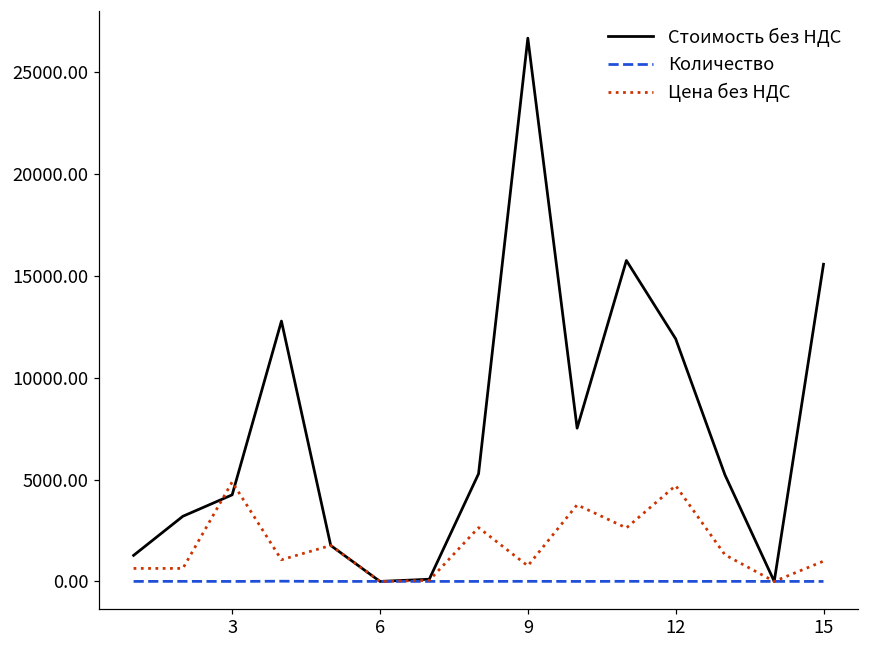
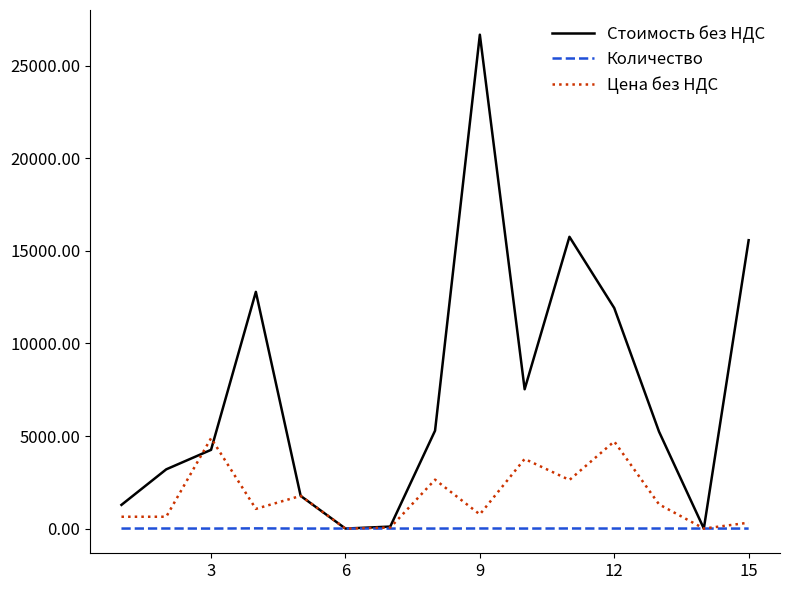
Цена без НДС, 15: 1000 -> 300
